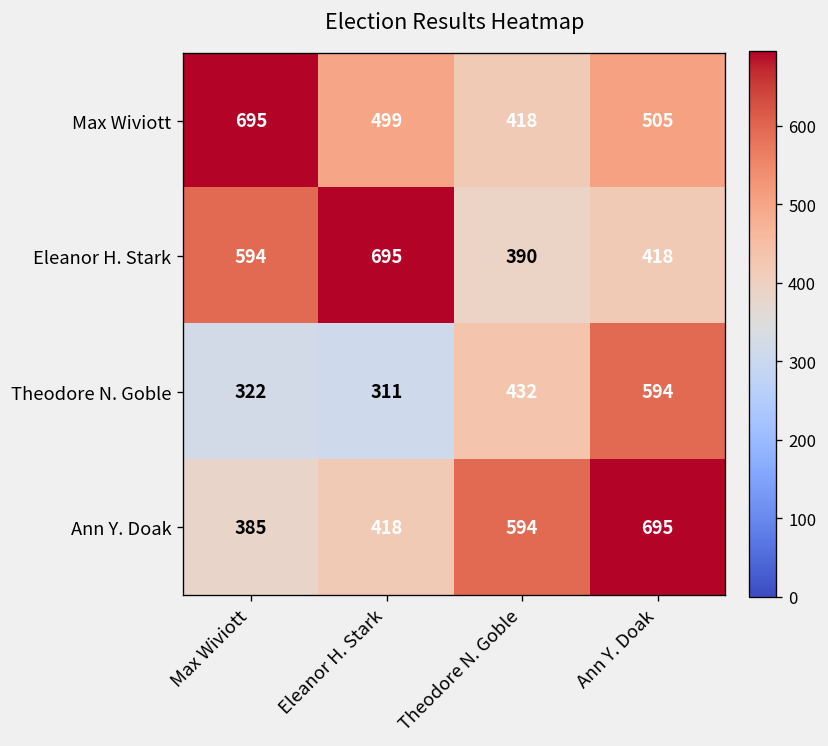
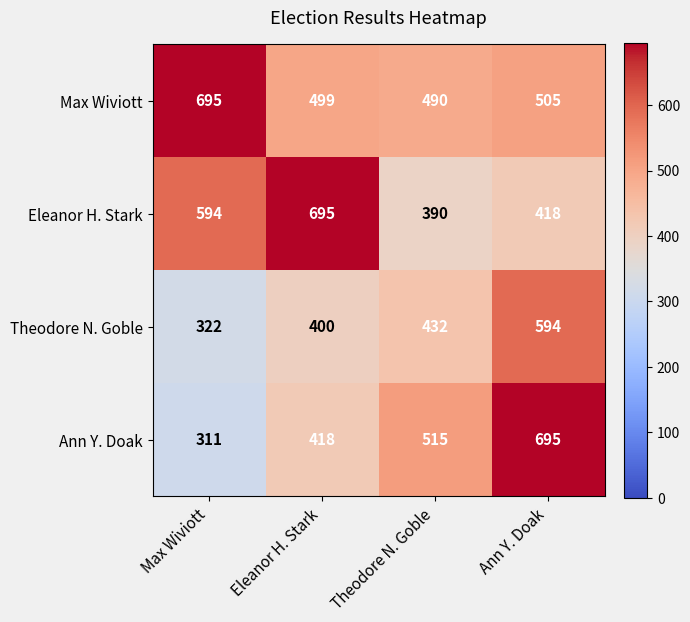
Max Wiviott, Theodore N. Goble: 418 -> 490
Theodore N. Goble, Eleanor H. Stark: 311 -> 400
Ann Y. Doak, Max Wiviott: 385 -> 311
Ann Y. Doak, Theodore N. Goble: 594 -> 515
